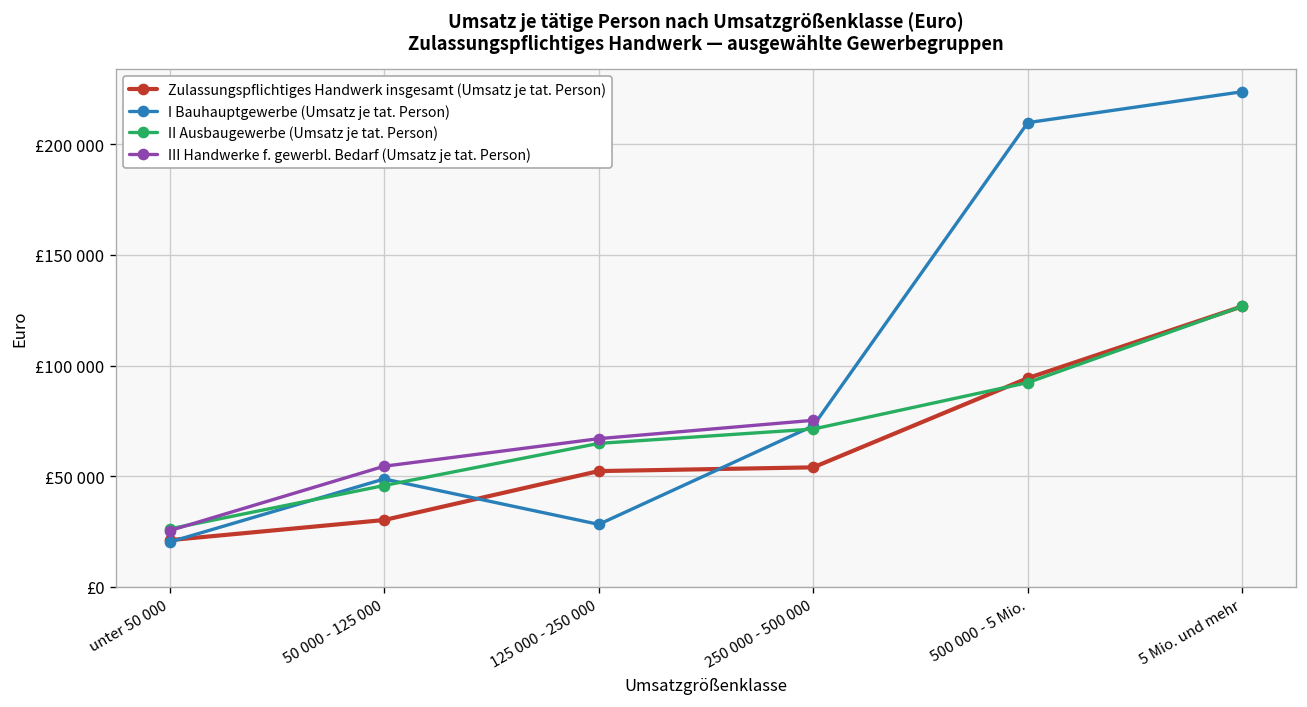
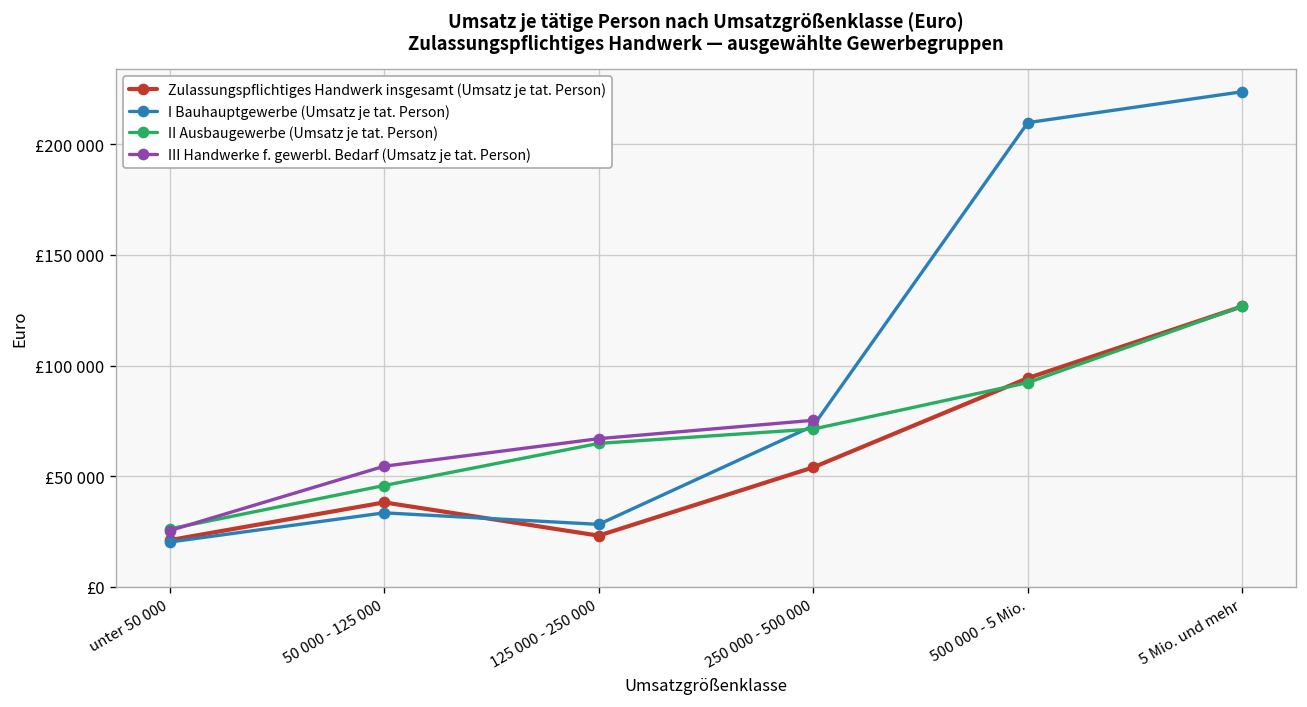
Zulassungspflichtiges Handwerk insgesamt (Umsatz je tat. Person), 50 000 - 125 000: £30000 -> £38000
I Bauhauptgewerbe (Umsatz je tat. Person), 50 000 - 125 000: £49000 -> £33000
Zulassungspflichtiges Handwerk insgesamt (Umsatz je tat. Person), 125 000 - 250 000: £52000 -> £23000
